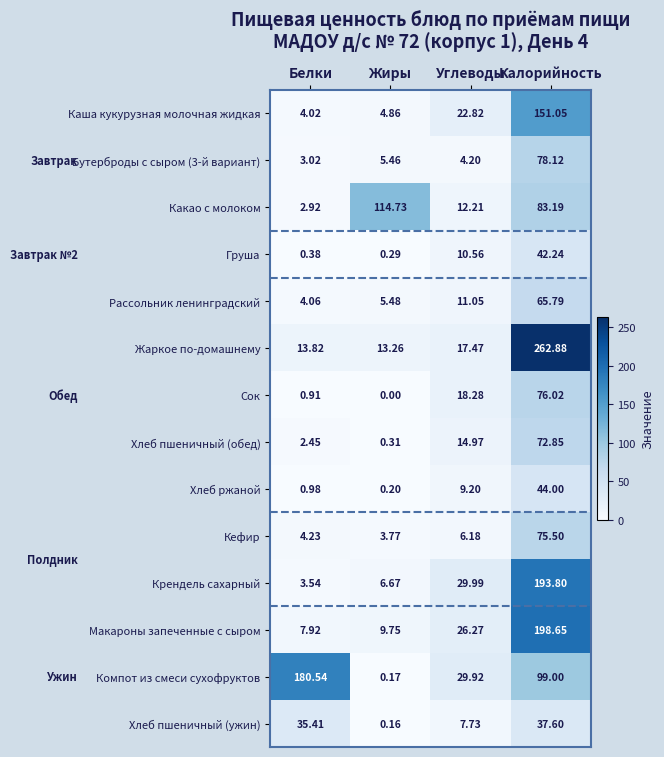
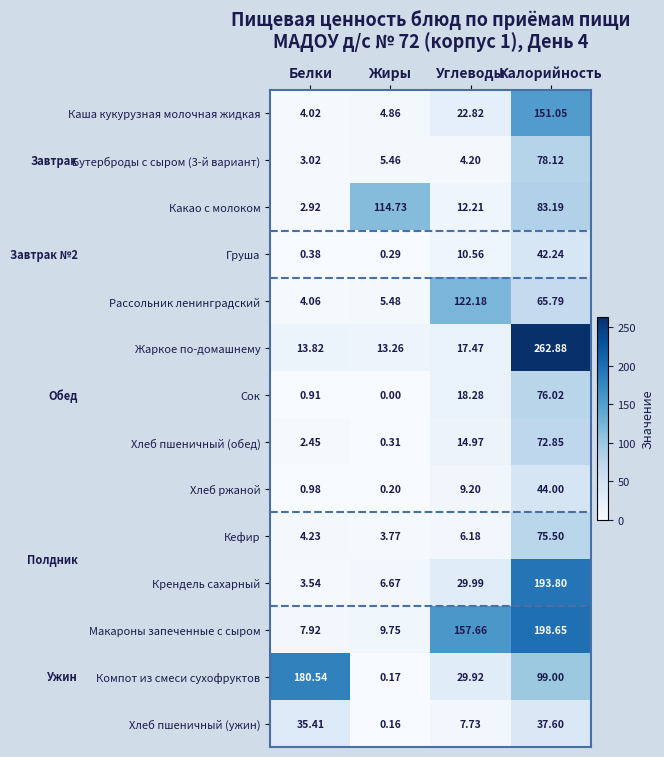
Рассольник ленинградский, Углеводы: 11.05 -> 122.18
Макароны запеченные с сыром, Углеводы: 26.27 -> 157.66
